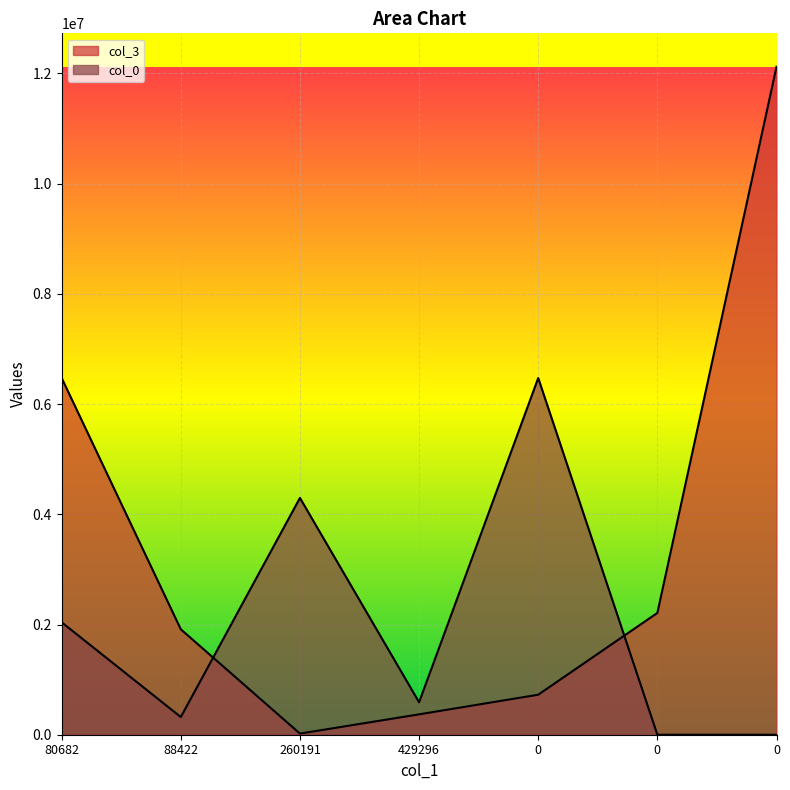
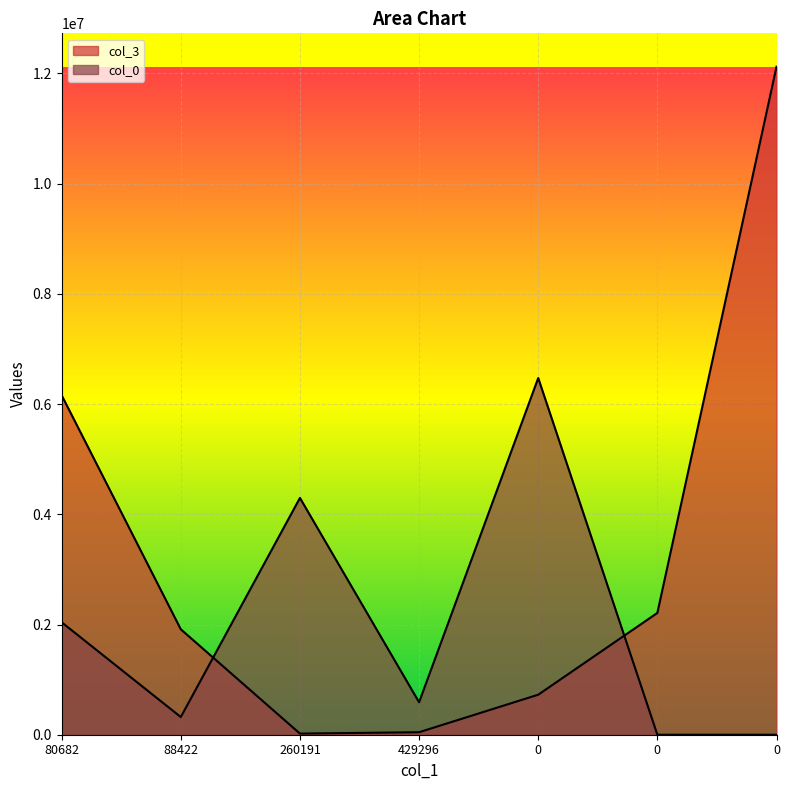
col_3, 80682: 6500000 -> 6200000
col_3, 429296: 400000 -> 0
